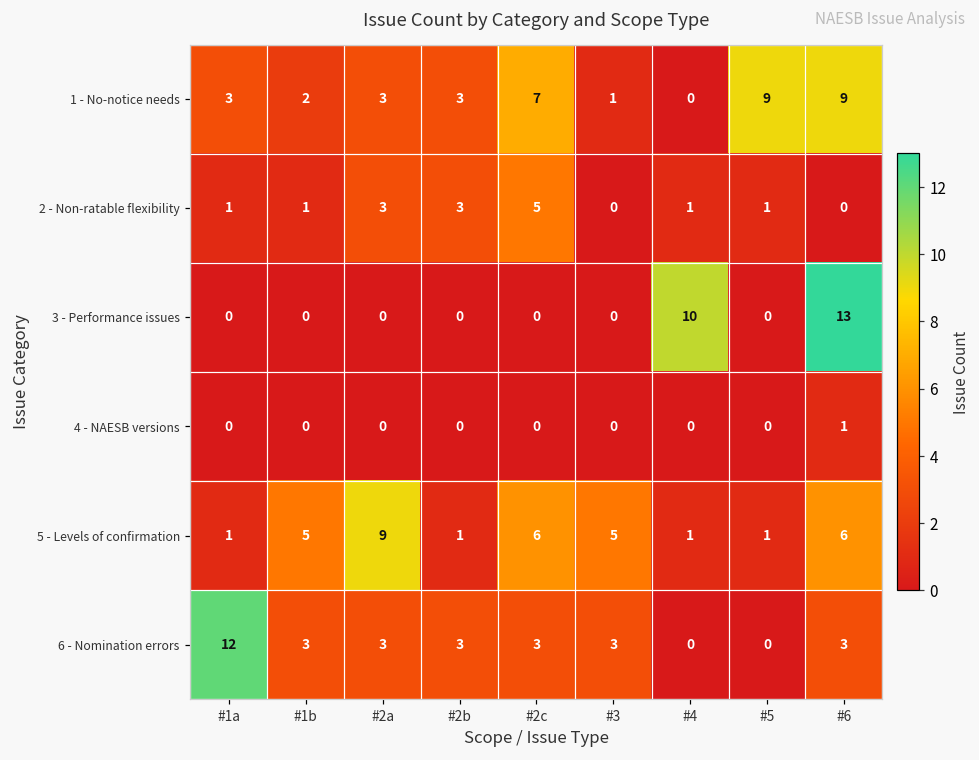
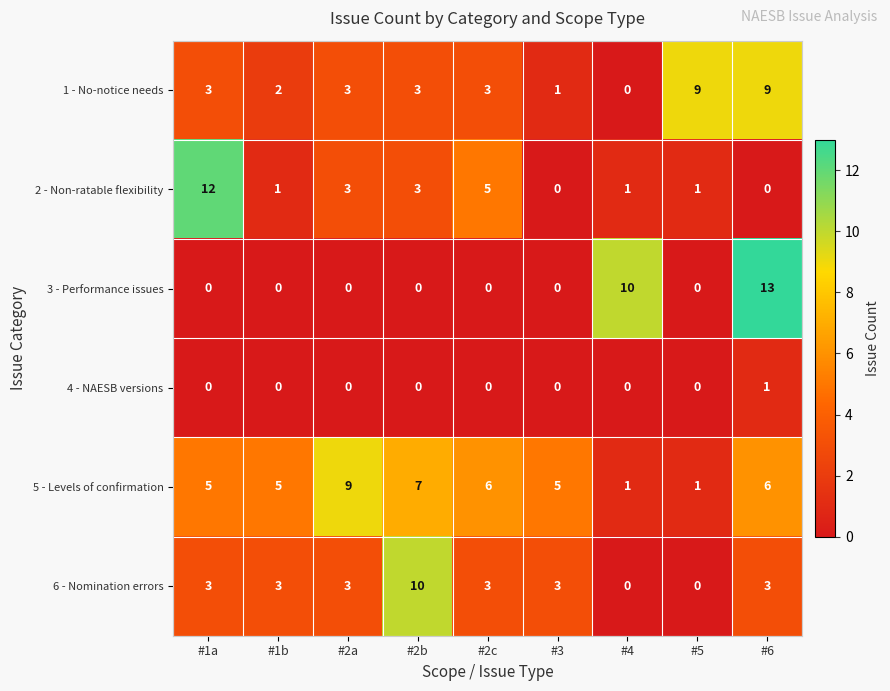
1 - No-notice needs, #2c: 7 -> 3
2 - Non-ratable flexibility, #1a: 1 -> 12
5 - Levels of confirmation, #1a: 1 -> 5
5 - Levels of confirmation, #2b: 1 -> 7
6 - Nomination errors, #1a: 12 -> 3
6 - Nomination errors, #2b: 3 -> 10
